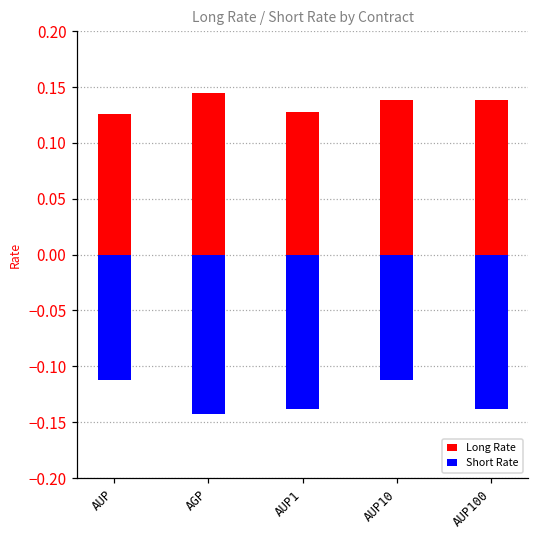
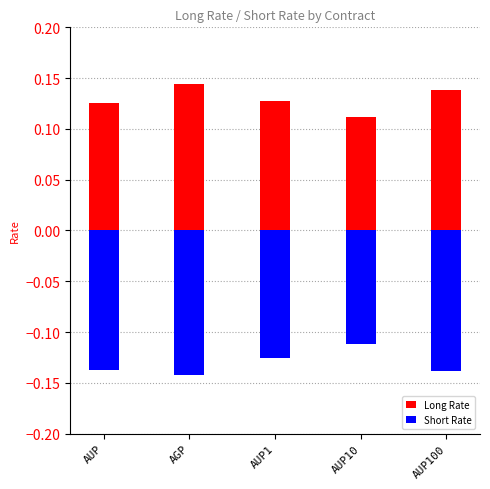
Short Rate, AUP: -0.112 -> -0.137
Short Rate, AUP1: -0.138 -> -0.126
Long Rate, AUP10: 0.138 -> 0.112
